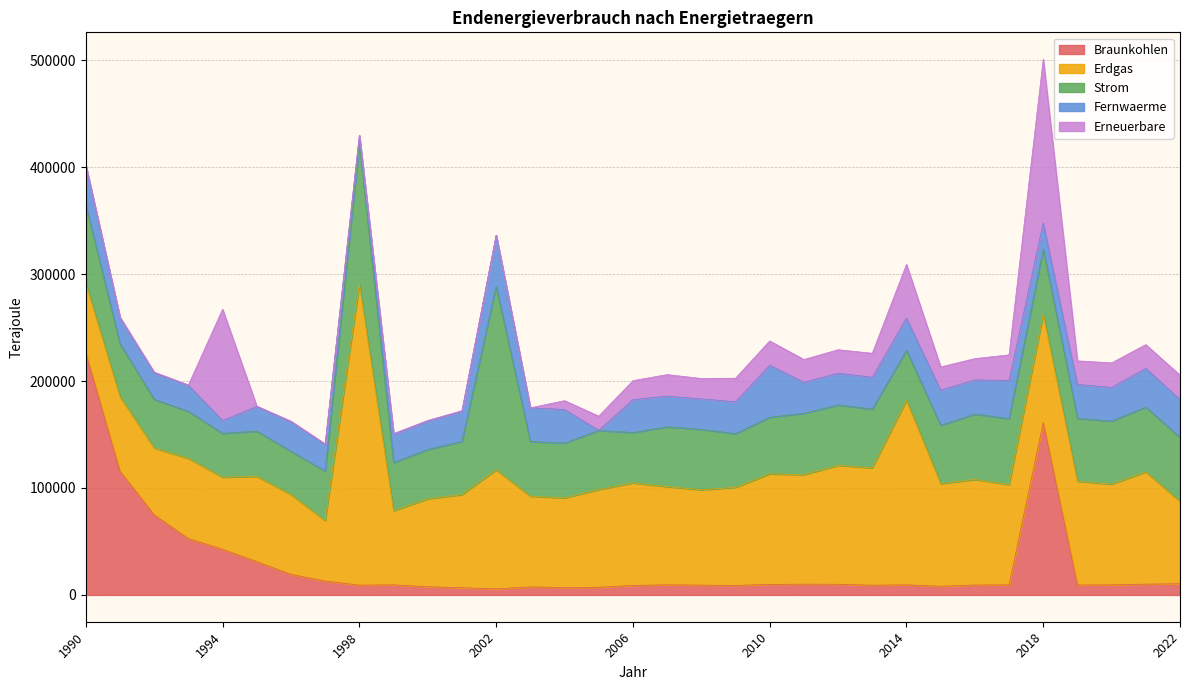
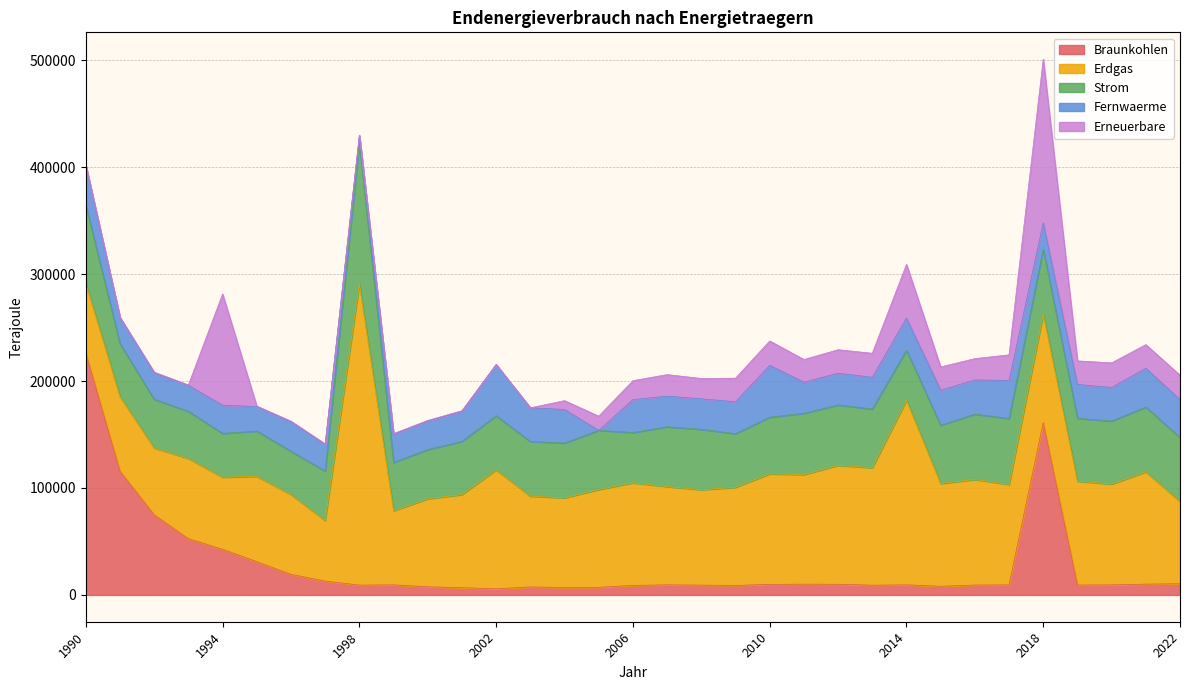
Fernwaerme, 1994: 12000 -> 26000
Strom, 2002: 172000 -> 51000
